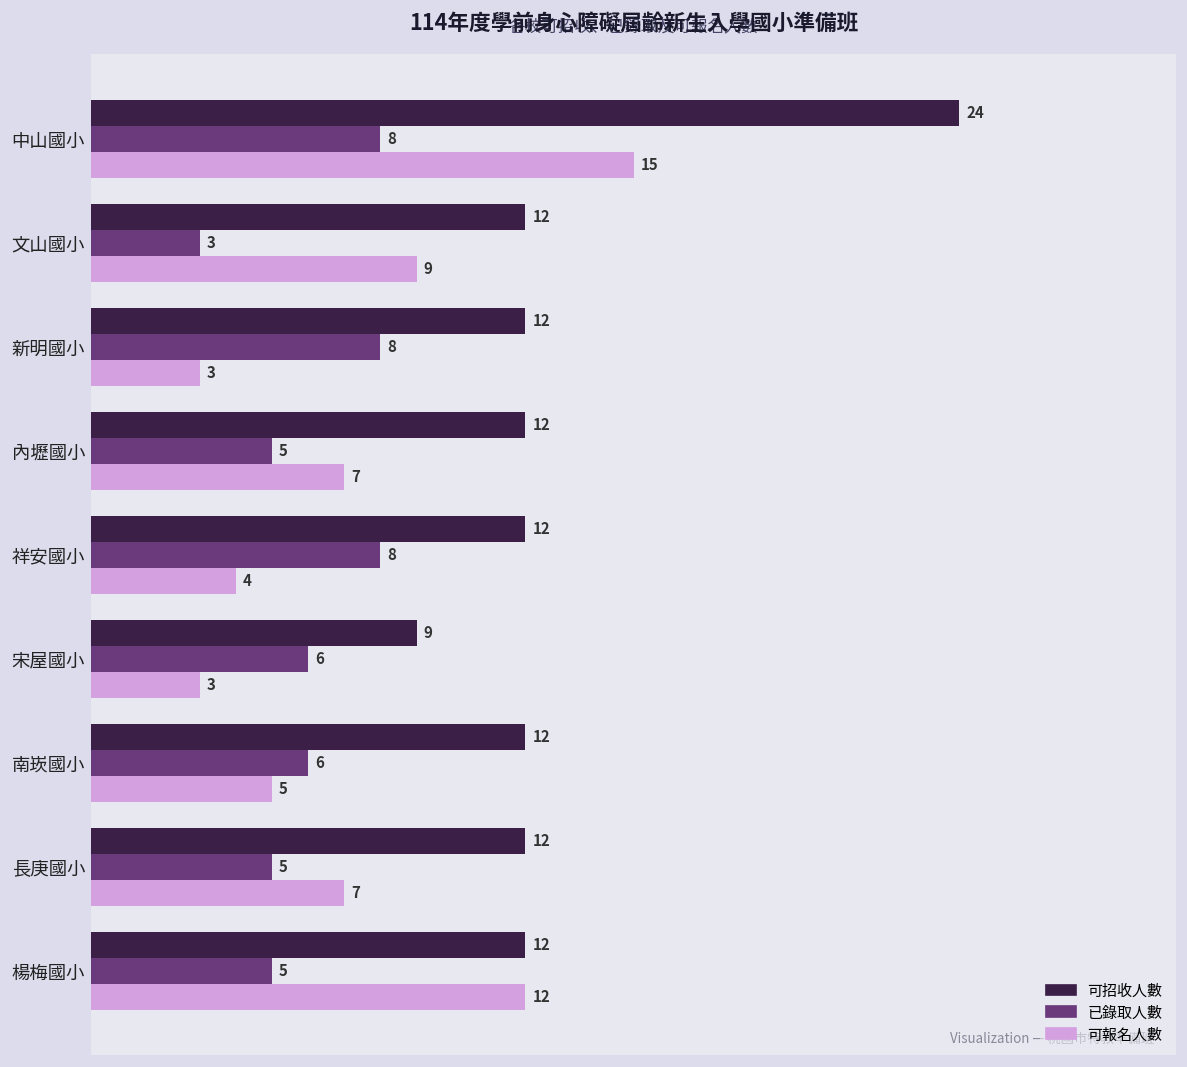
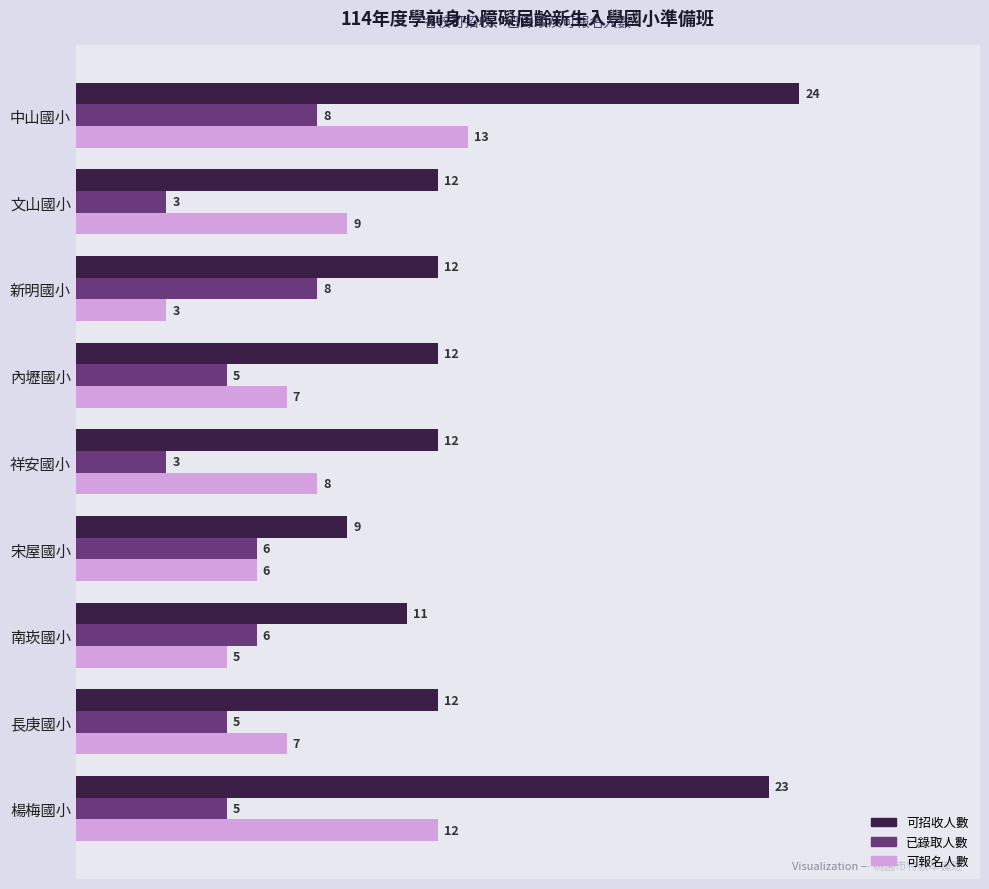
可報名人數, 中山國小: 15 -> 13
已錄取人數, 祥安國小: 8 -> 3
可報名人數, 祥安國小: 4 -> 8
可報名人數, 宋屋國小: 3 -> 6
可招收人數, 南崁國小: 12 -> 11
可招收人數, 楊梅國小: 12 -> 23
